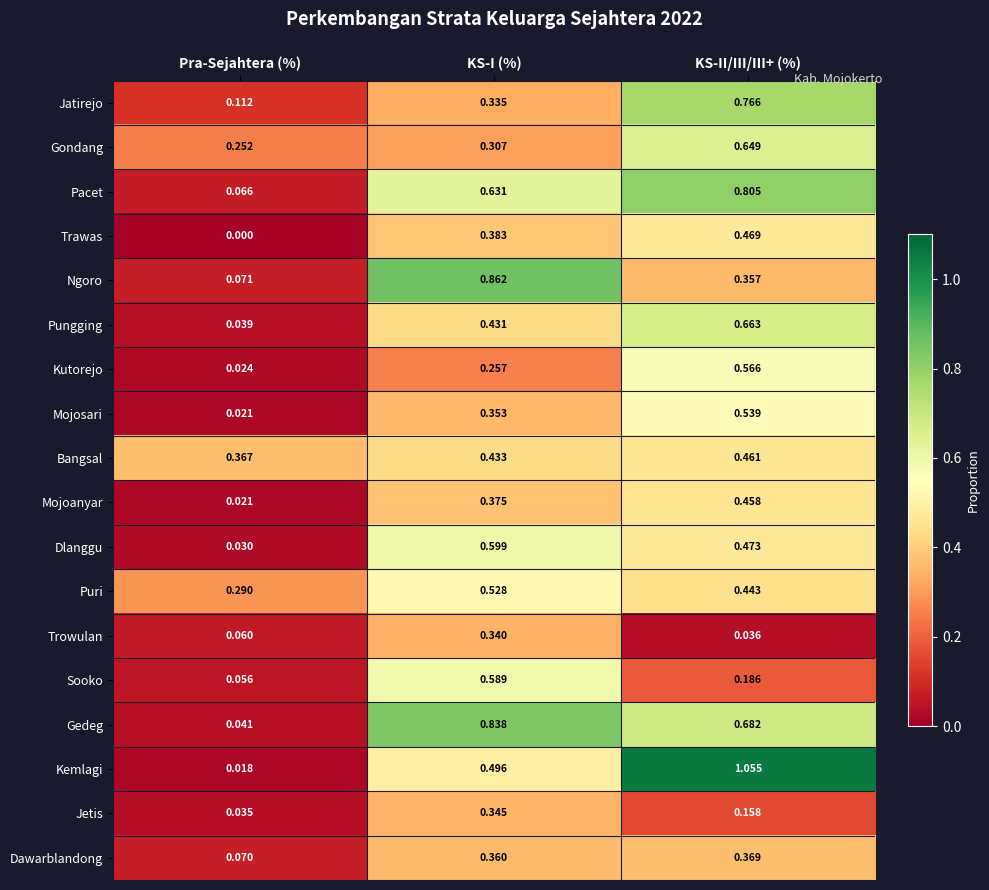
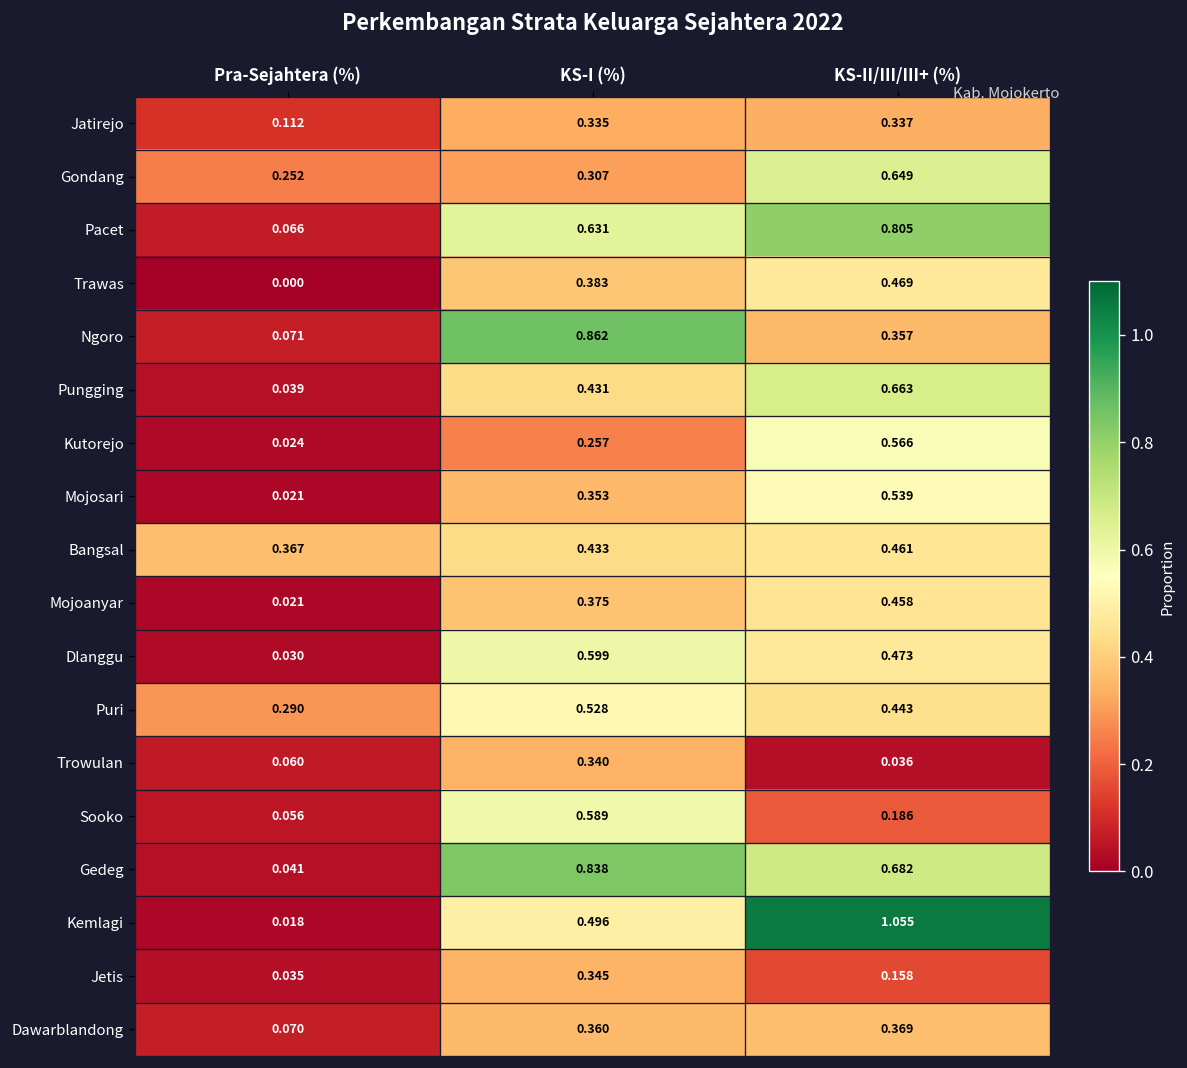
Jatirejo, KS-II/III/III+ (%): 0.766 -> 0.337
